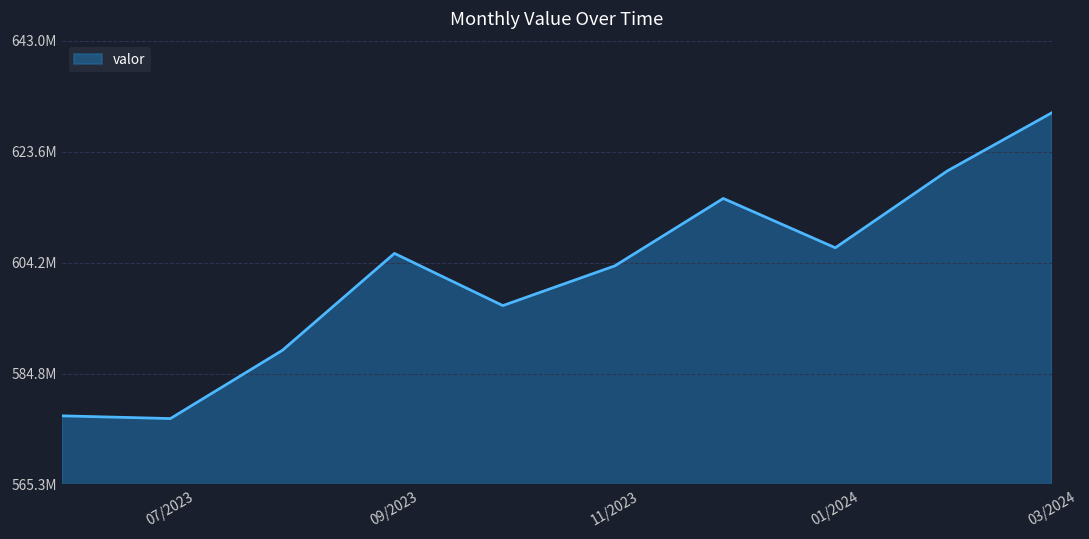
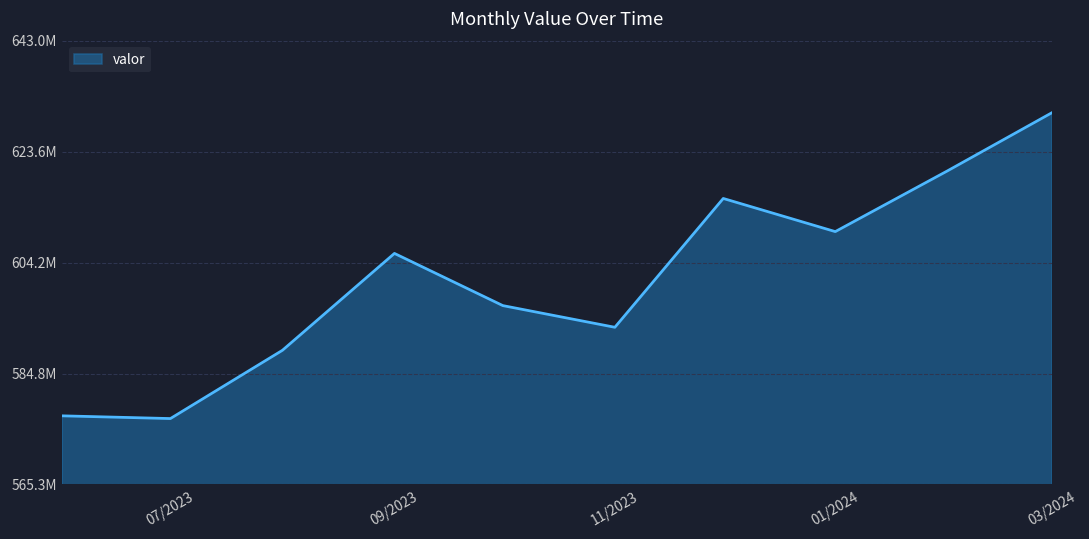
11/2023: 604000000 -> 593000000
01/2024: 607000000 -> 610000000
